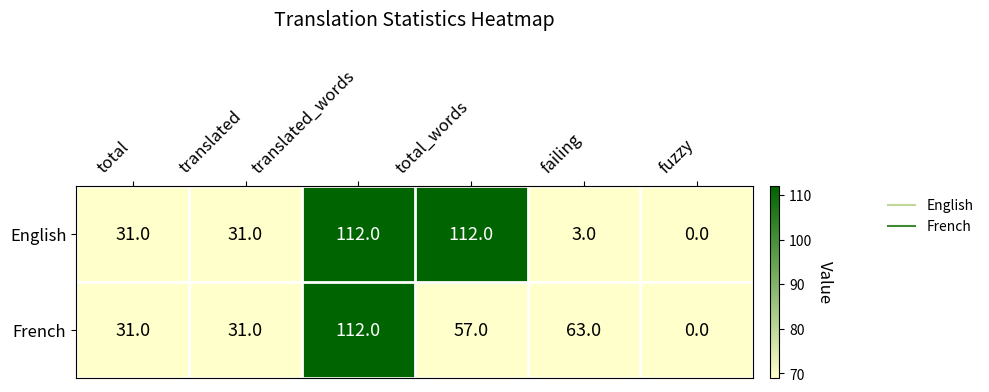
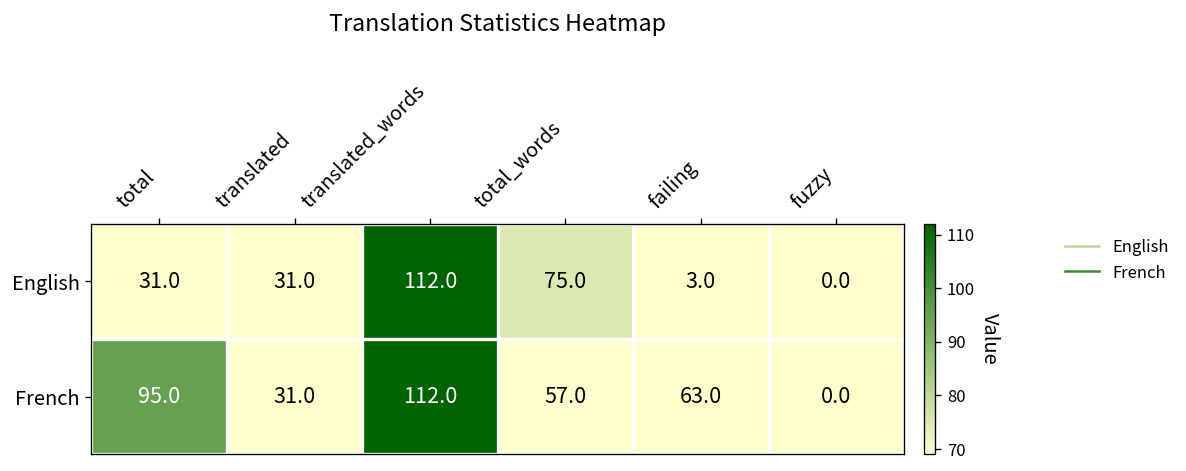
English, total_words: 112.0 -> 75.0
French, total: 31.0 -> 95.0
